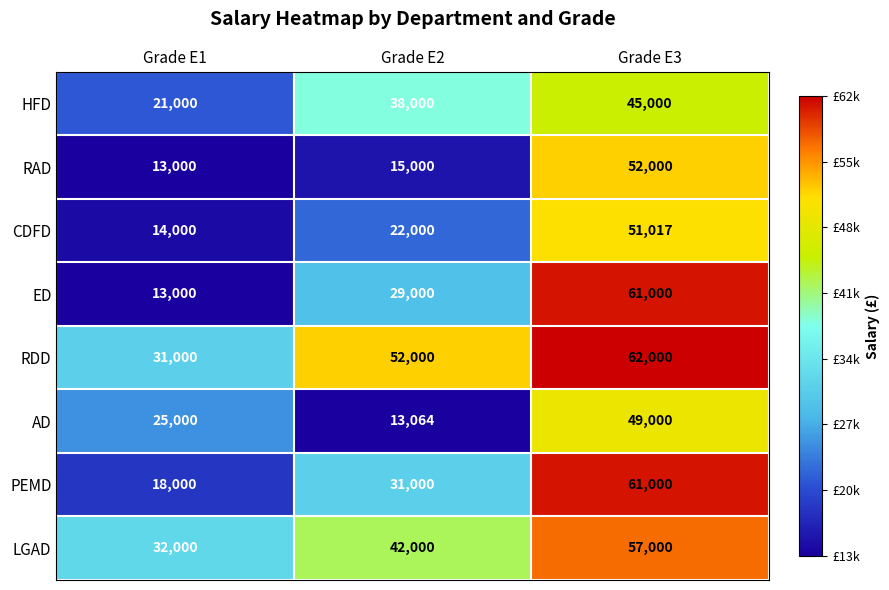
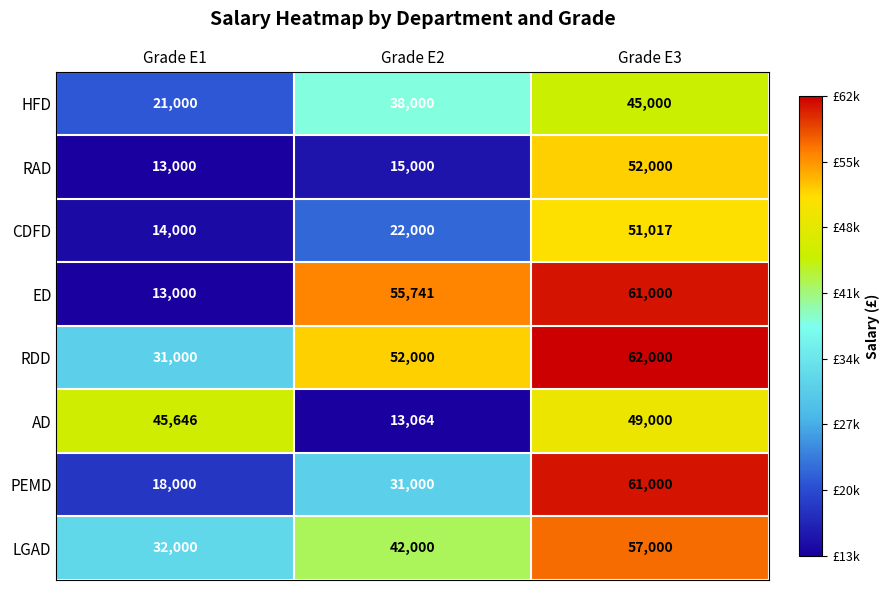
ED, Grade E2: 29,000 -> 55,741
AD, Grade E1: 25,000 -> 45,646
